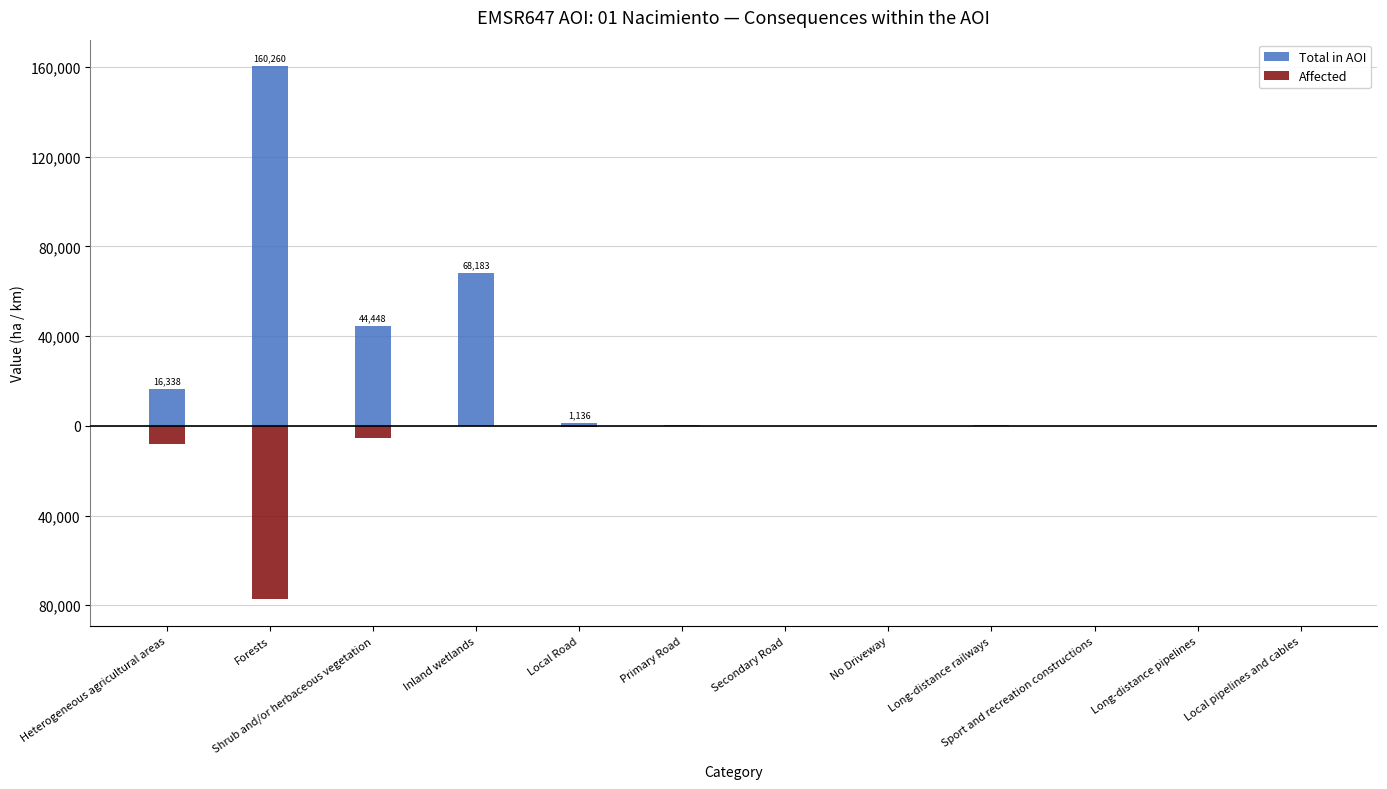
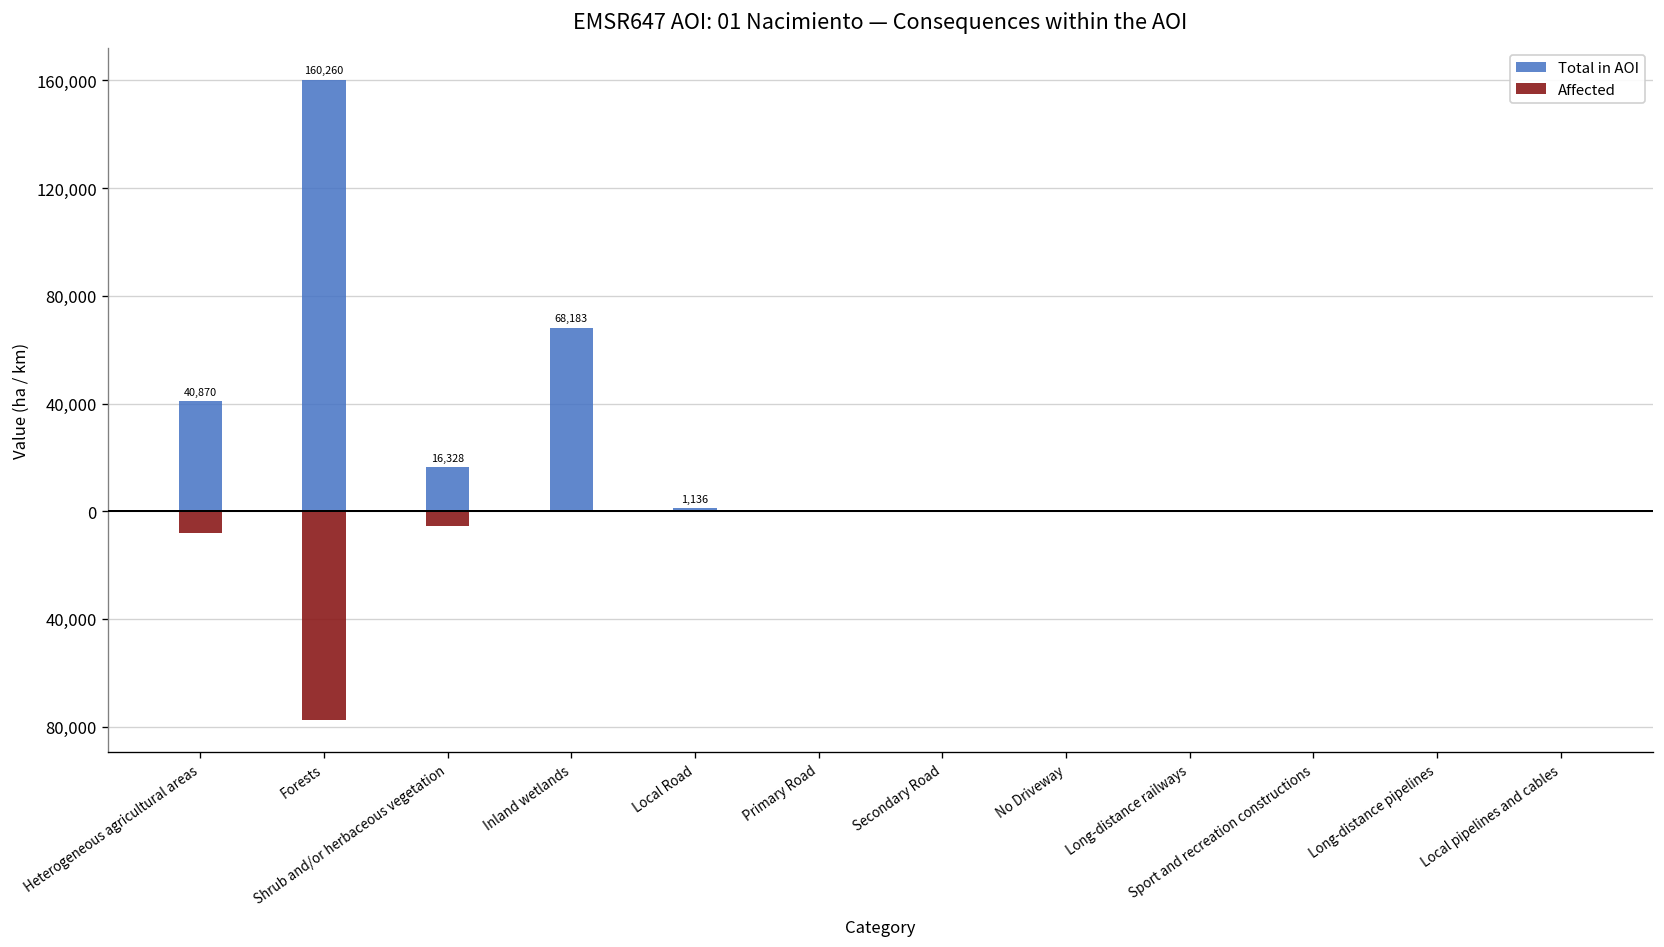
Total in AOI, Heterogeneous agricultural areas: 16,338 -> 40,870
Total in AOI, Shrub and/or herbaceous vegetation: 44,448 -> 16,328
